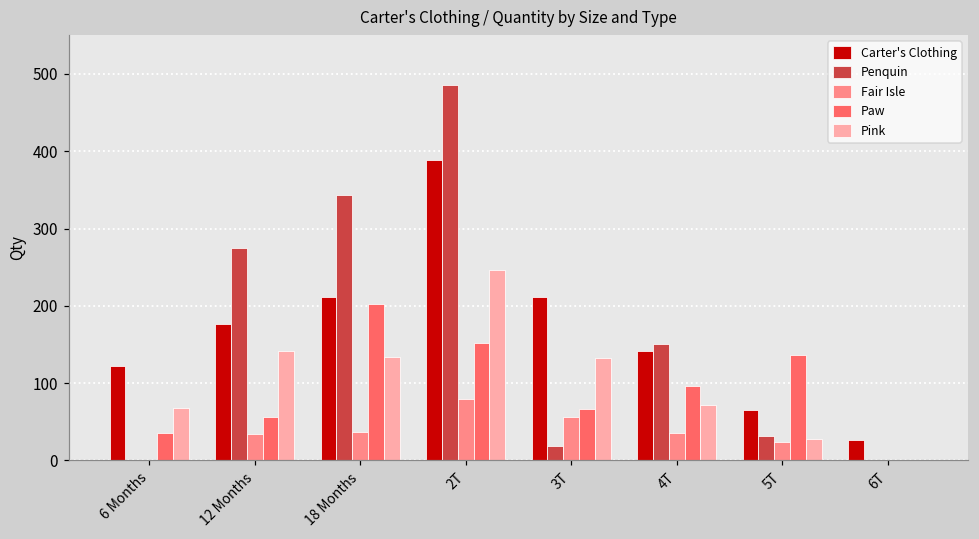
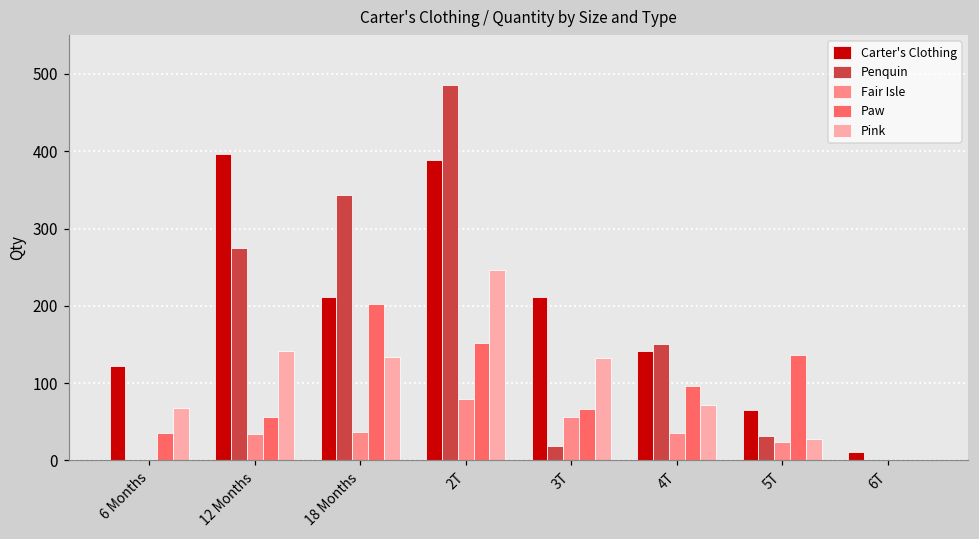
Carter's Clothing, 12 Months: 180 -> 400
Carter's Clothing, 6T: 30 -> 10
